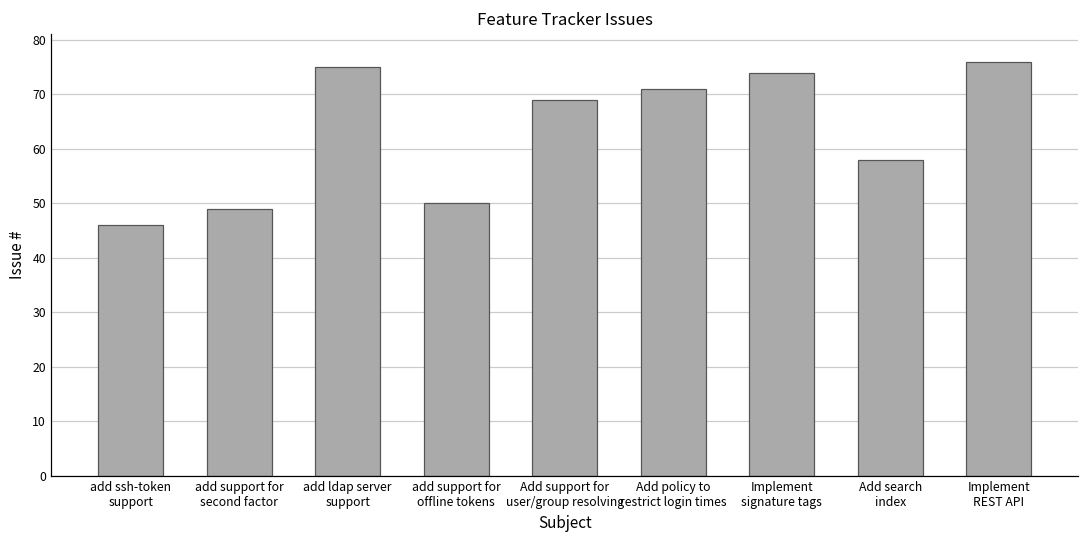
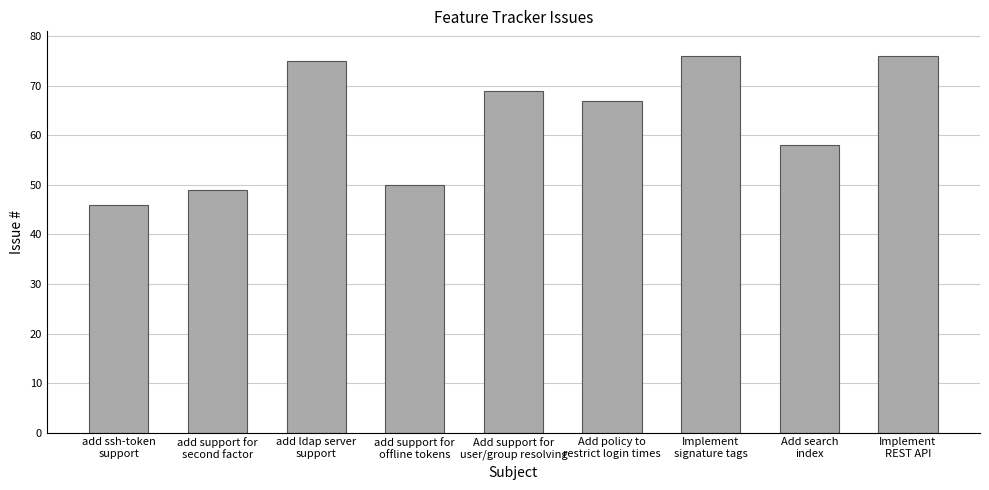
Add policy to restrict login times: 71 -> 67
Implement signature tags: 74 -> 76
